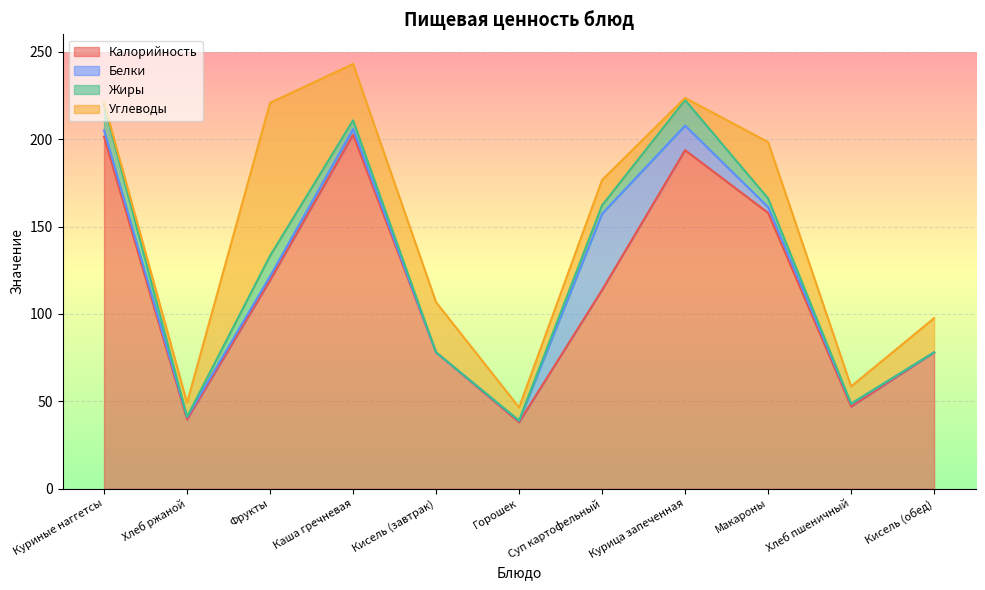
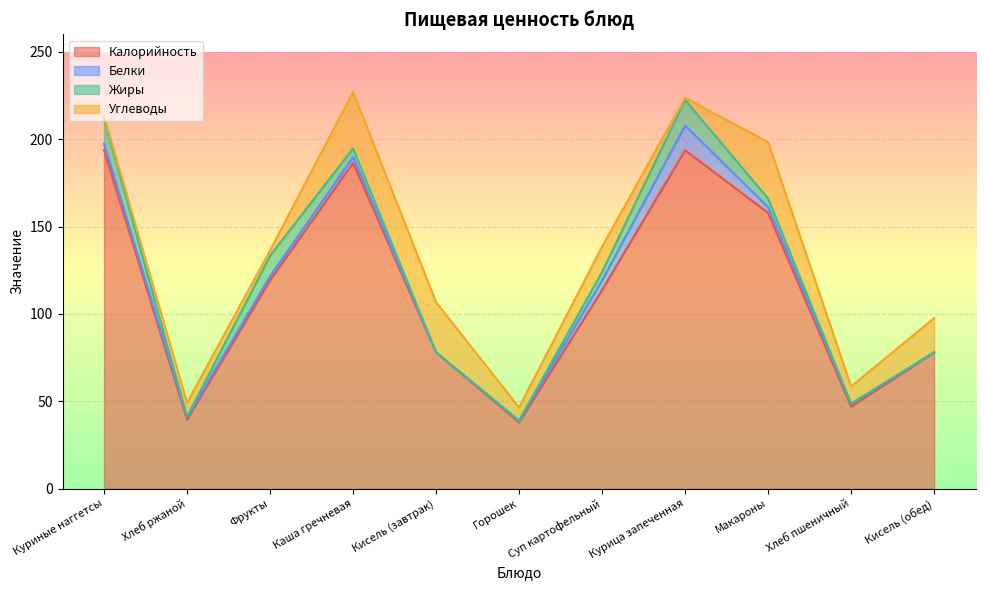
Калорийность, Куриные наггетсы: 201 -> 194
Углеводы, Фрукты: 88 -> 3
Калорийность, Каша гречневая: 203 -> 186
Белки, Суп картофельный: 44 -> 6
